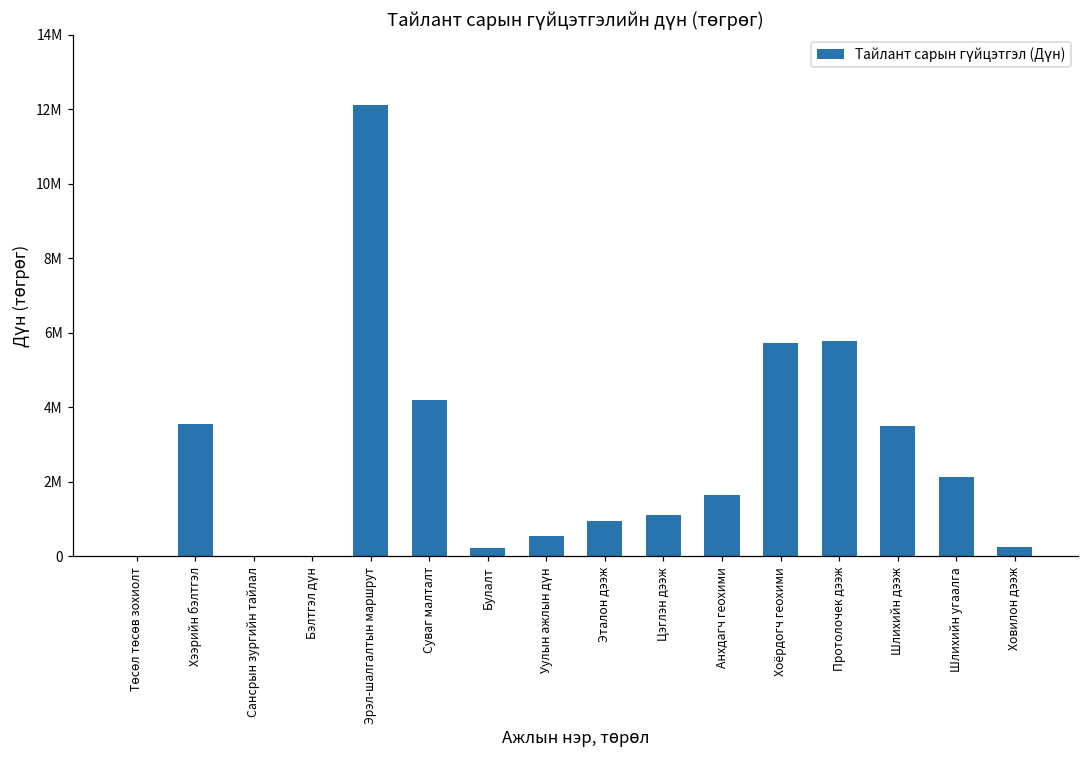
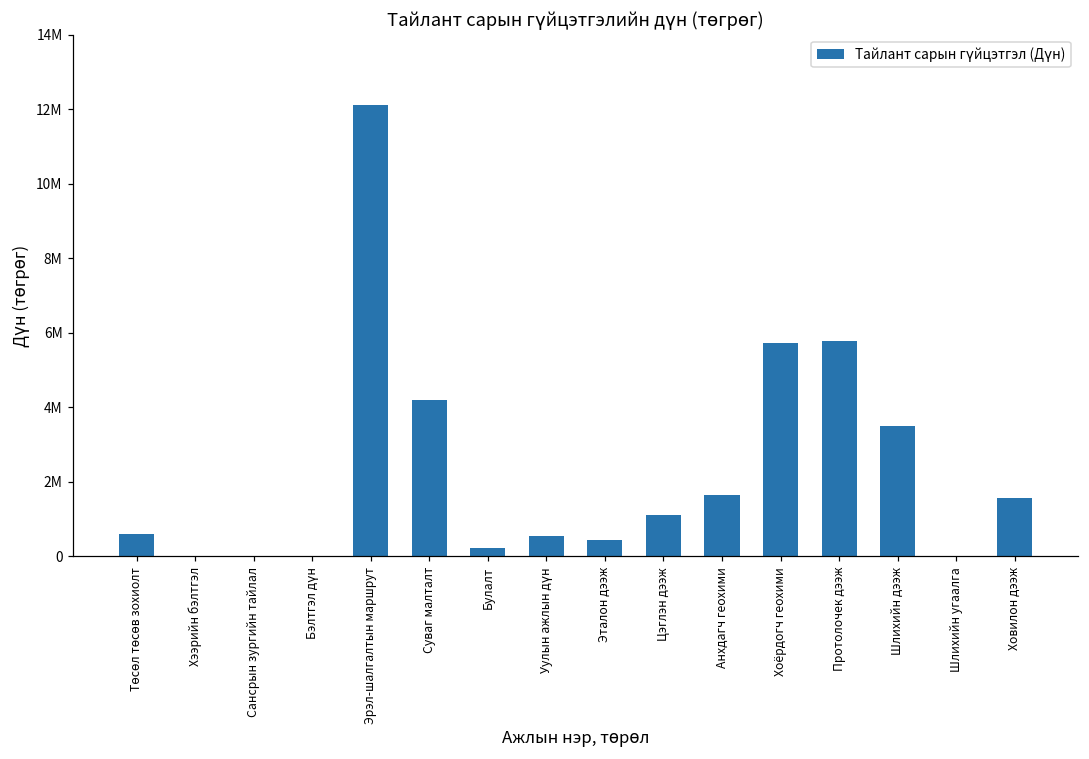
Төсөл төсөв зохиолт: 0 -> 600000
Хээрийн бэлтгэл: 3500000 -> 0
Эталон дээж: 900000 -> 400000
Шлихийн угаалга: 2100000 -> 0
Ховилон дээж: 200000 -> 1600000
